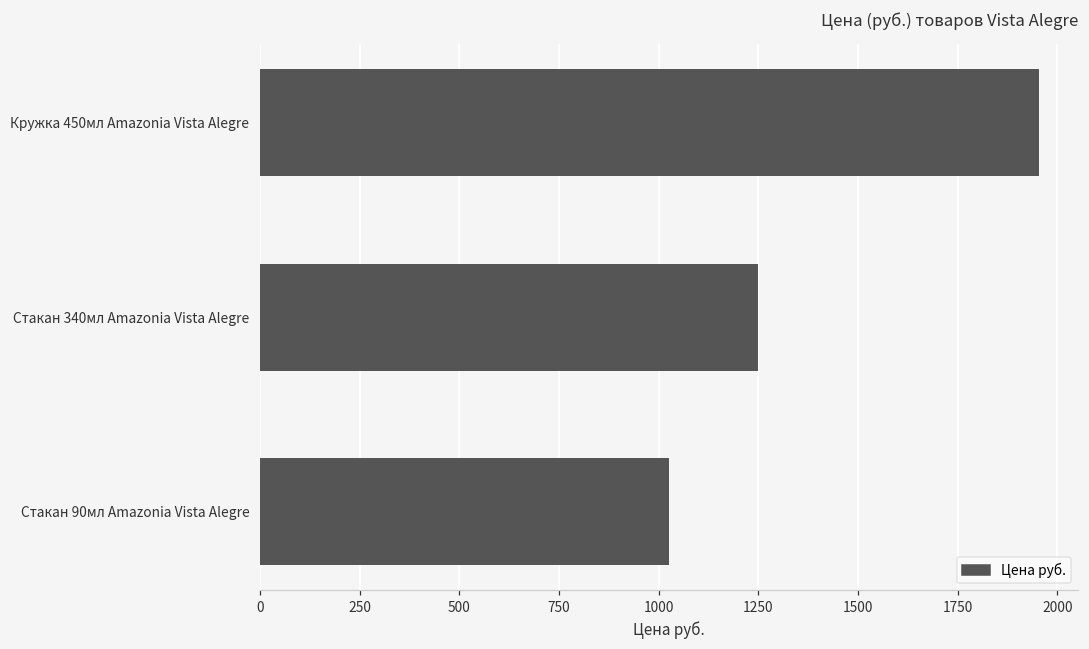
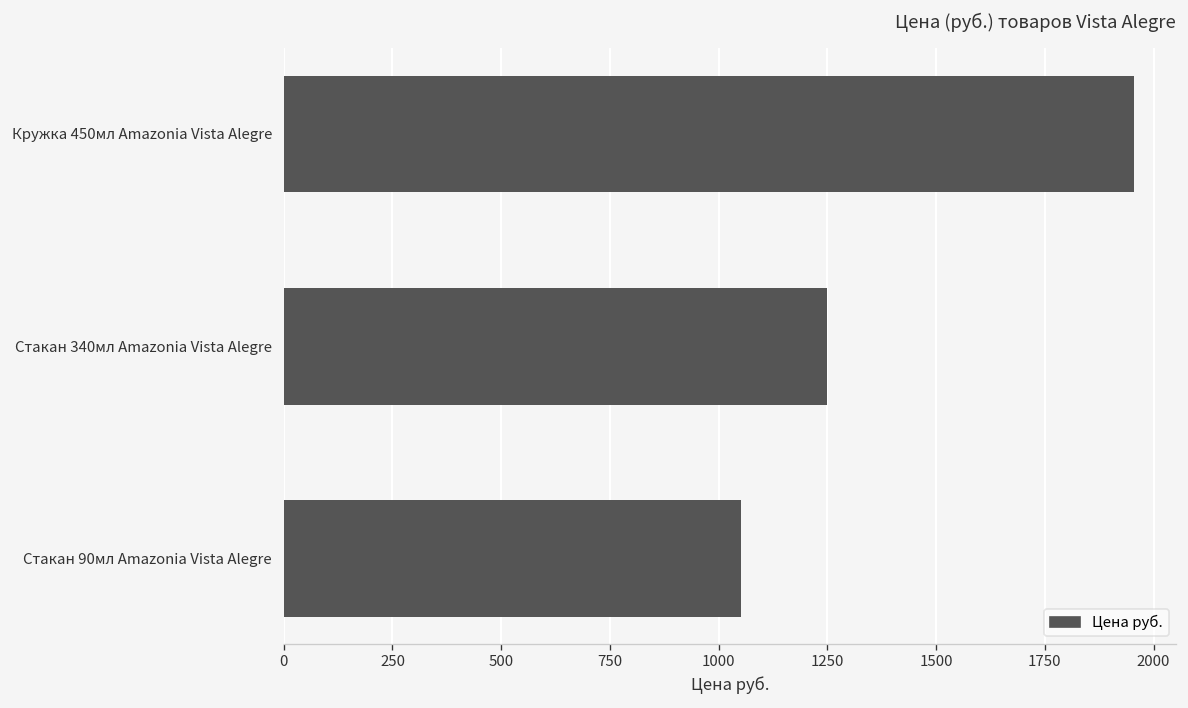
Стакан 90мл Amazonia Vista Alegre: 1030 -> 1050
